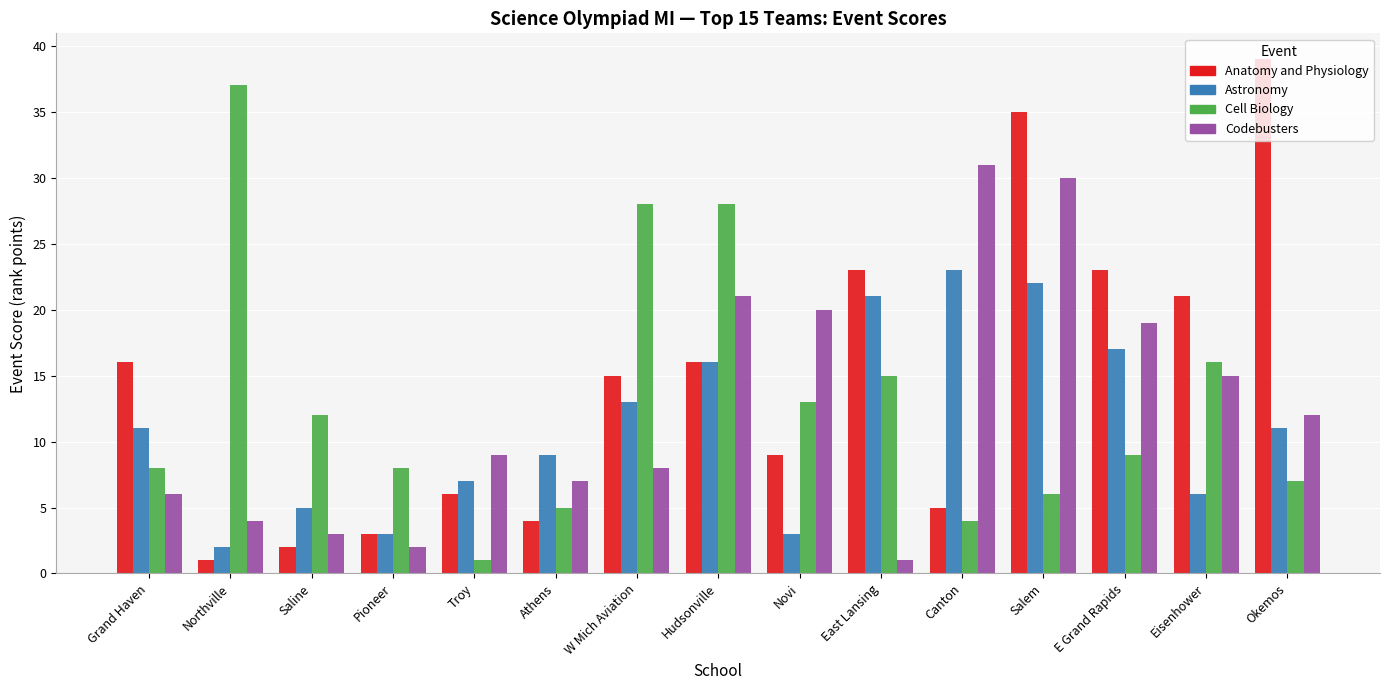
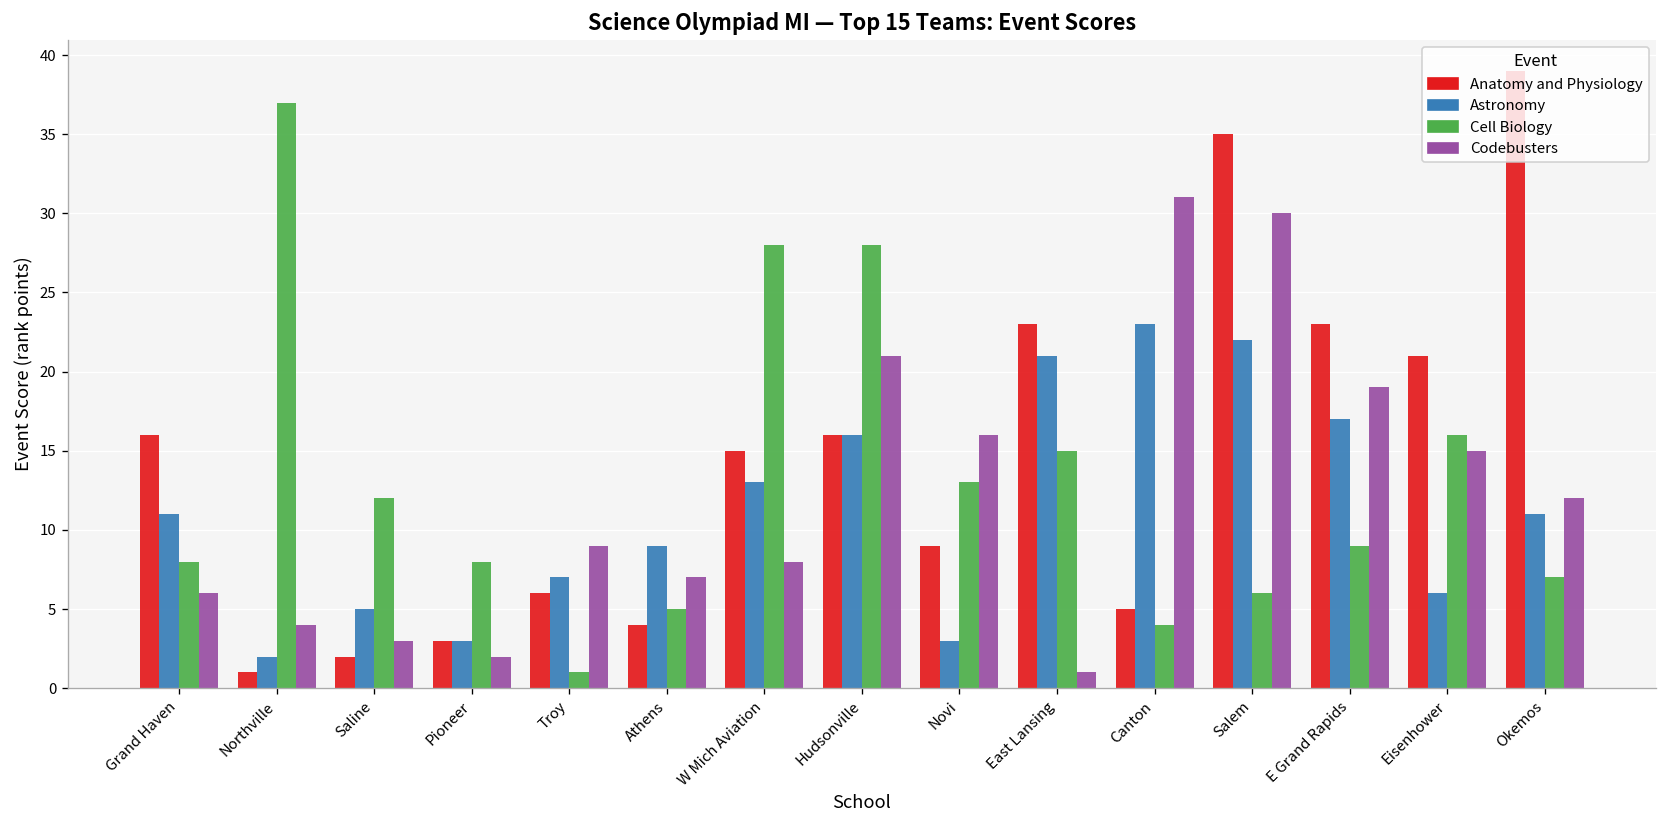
Codebusters, Novi: 20 -> 16
